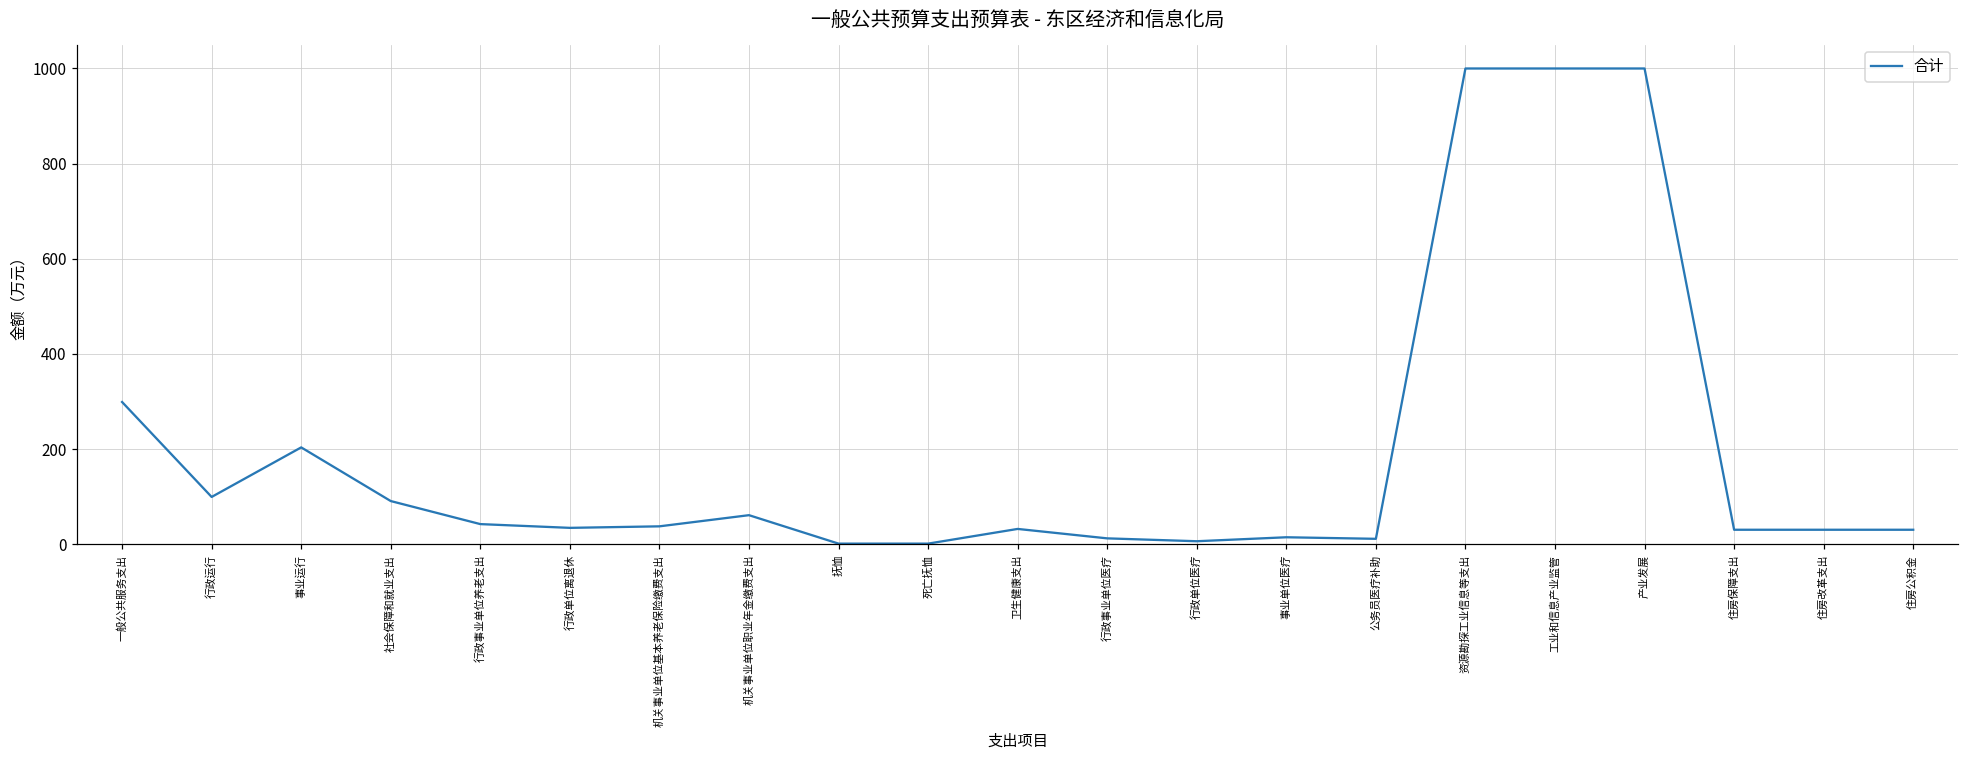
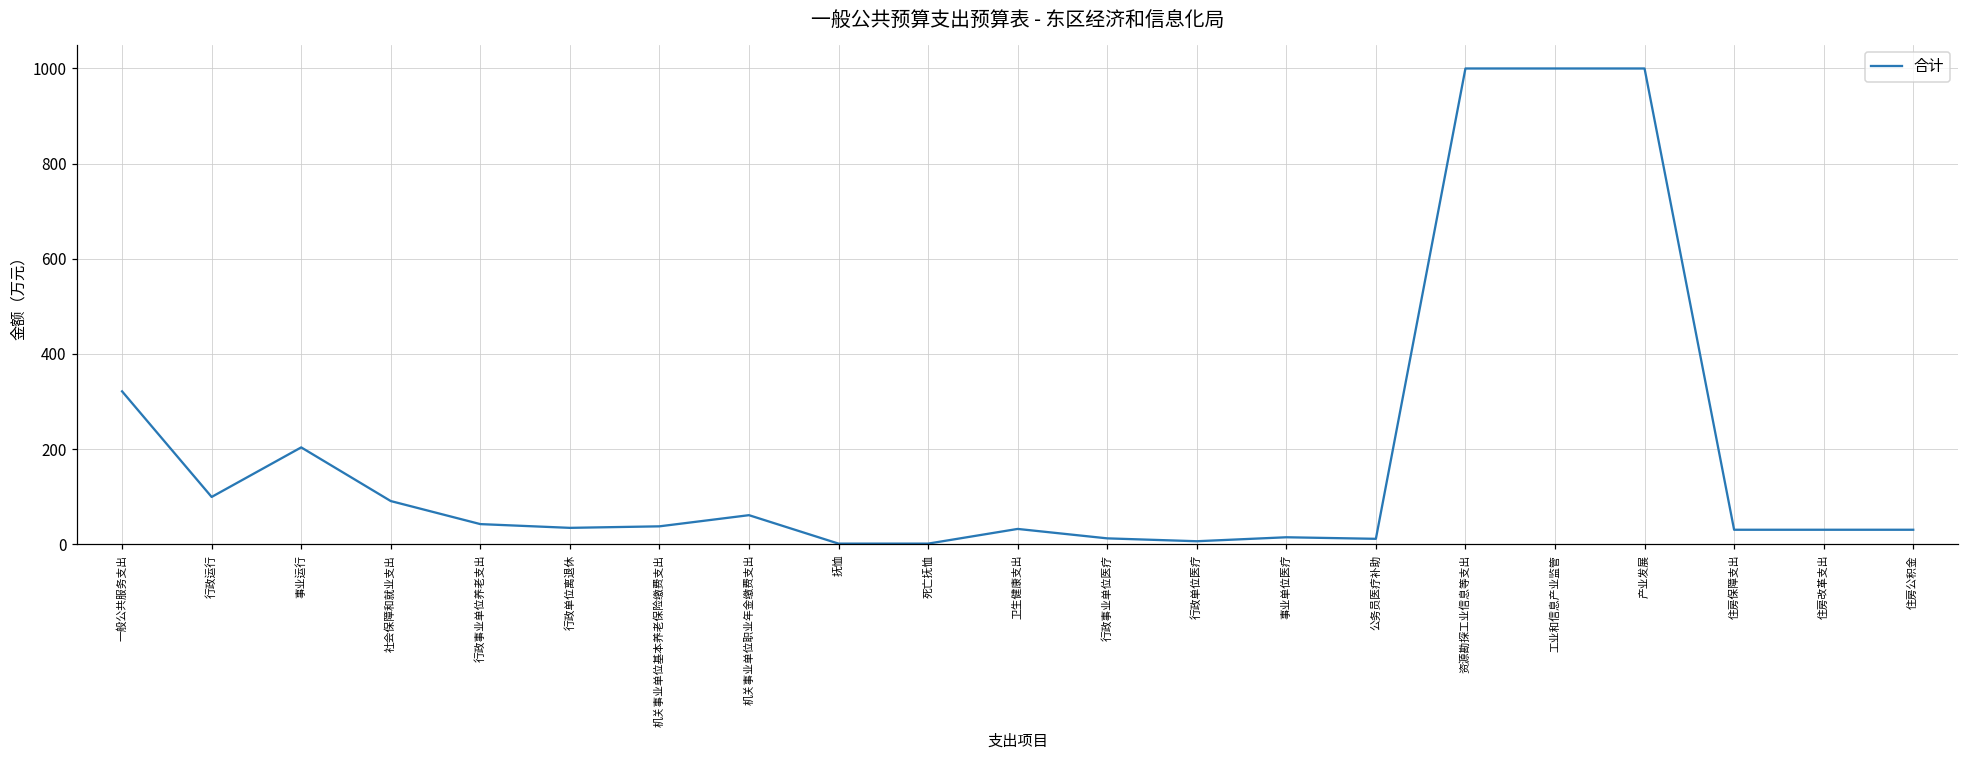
一般公共服务支出: 300 -> 320
